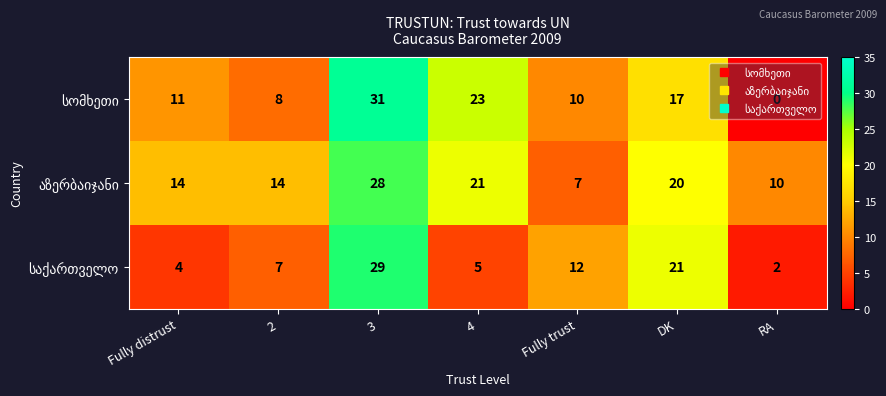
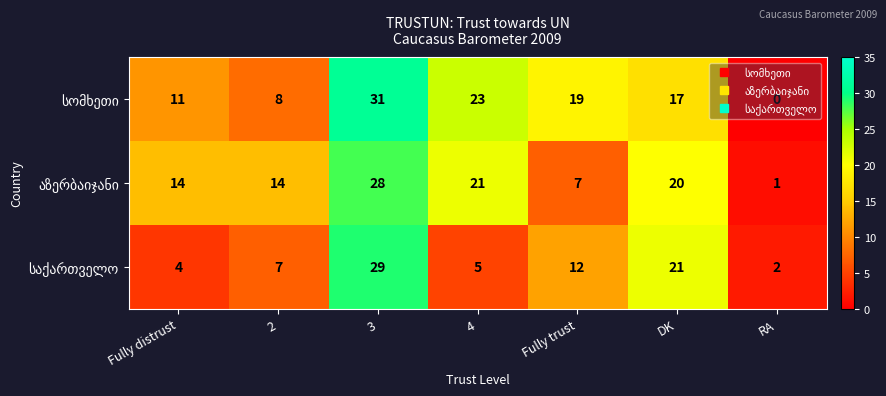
სომხეთი, Fully trust: 10 -> 19
აზერბაიჯანი, RA: 10 -> 1
